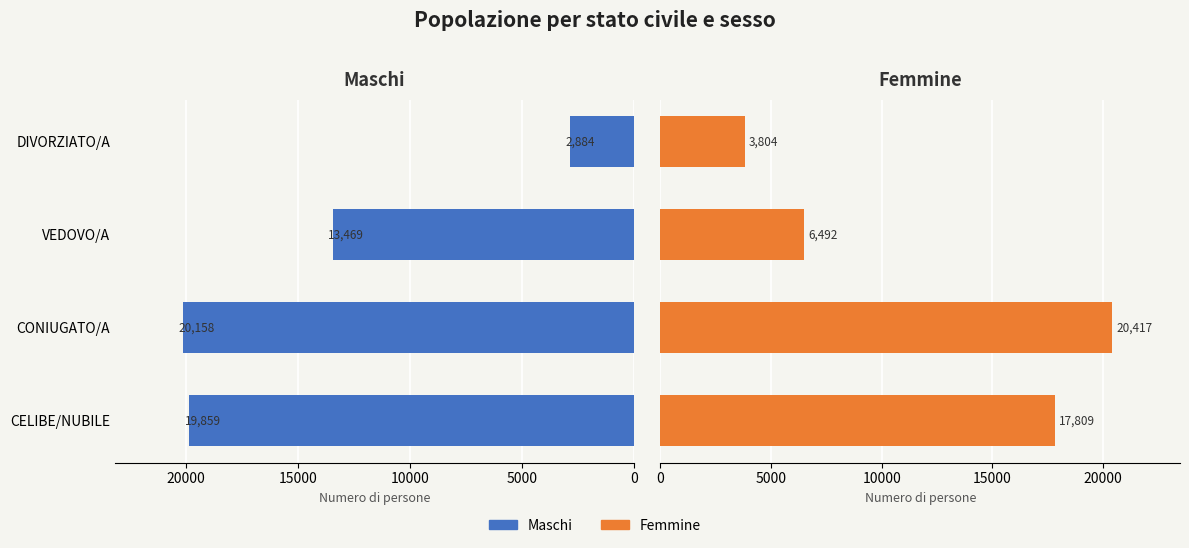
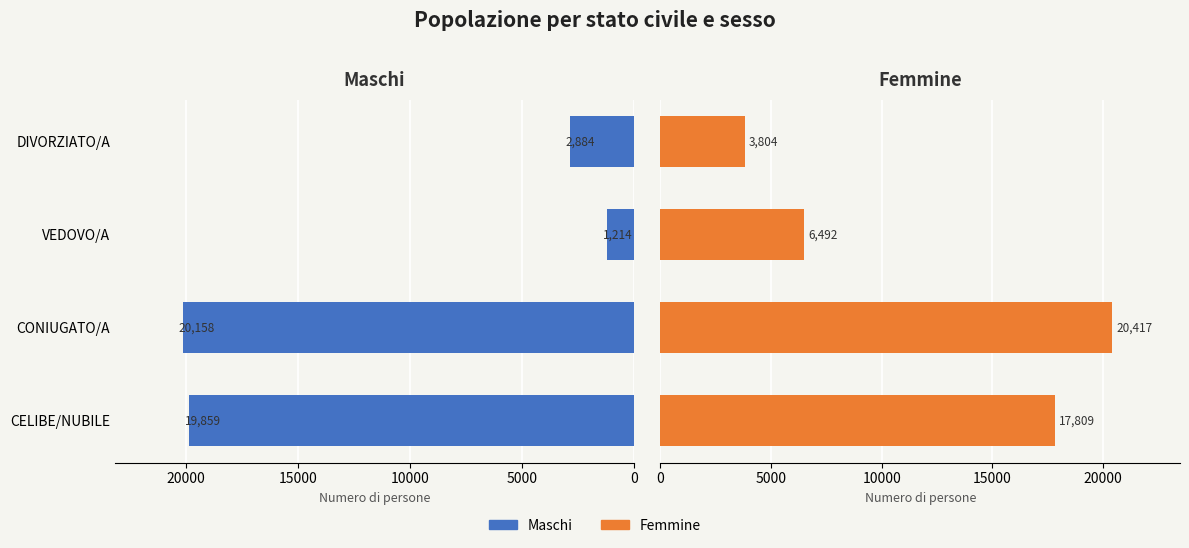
Maschi, VEDOVO/A: 13,469 -> 1,214
